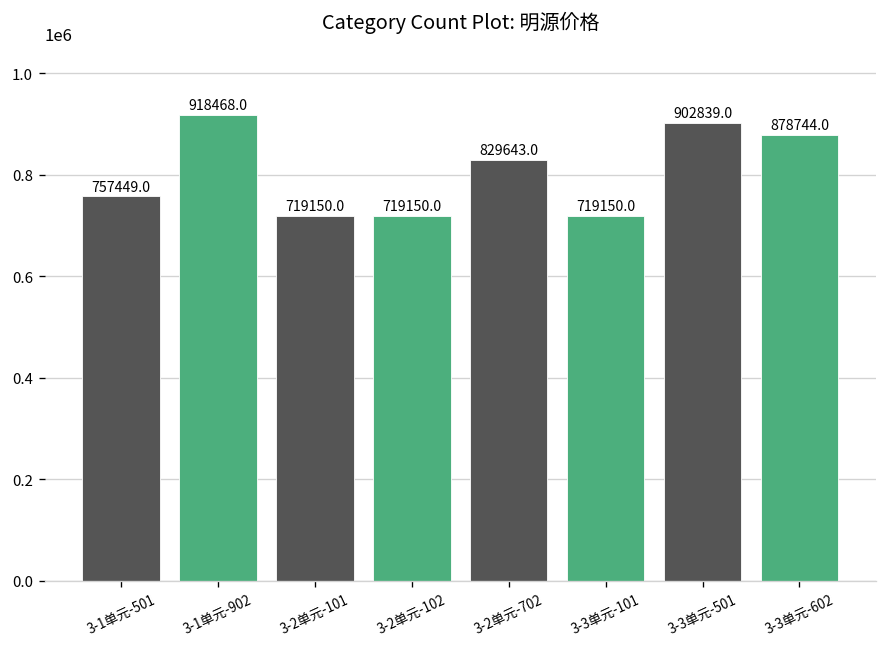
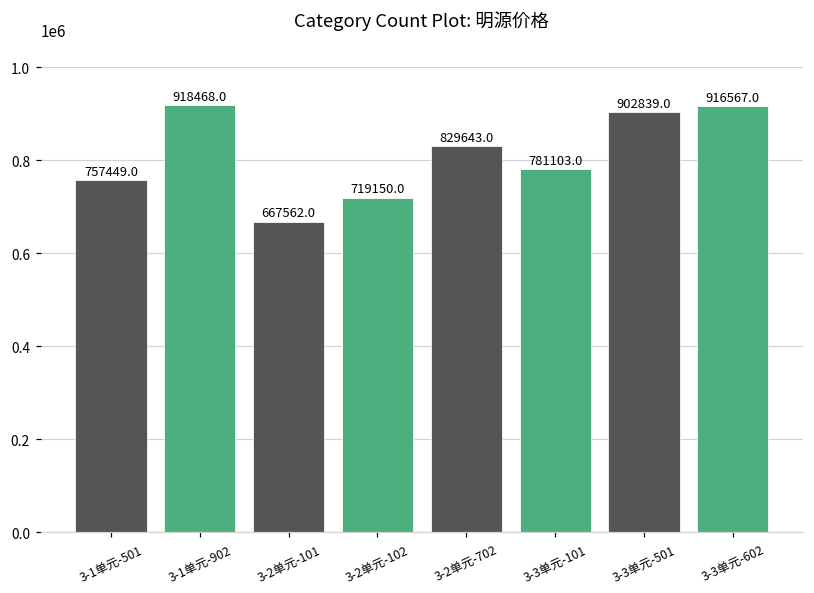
3-2单元-101: 719150.0 -> 667562.0
3-3单元-101: 719150.0 -> 781103.0
3-3单元-602: 878744.0 -> 916567.0
